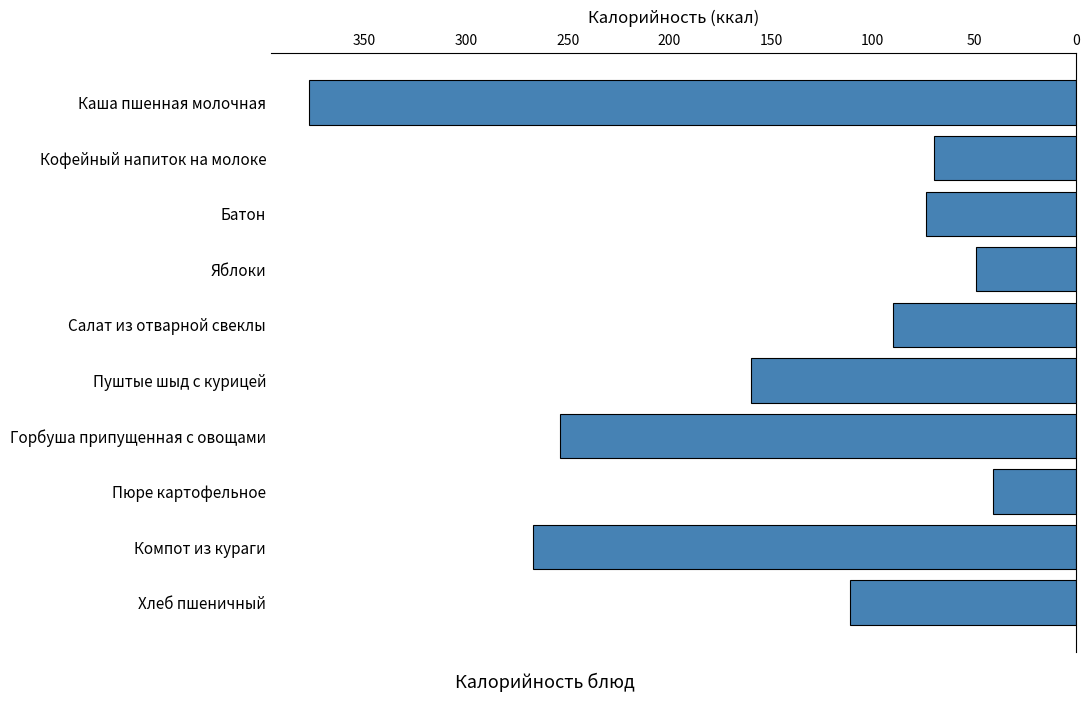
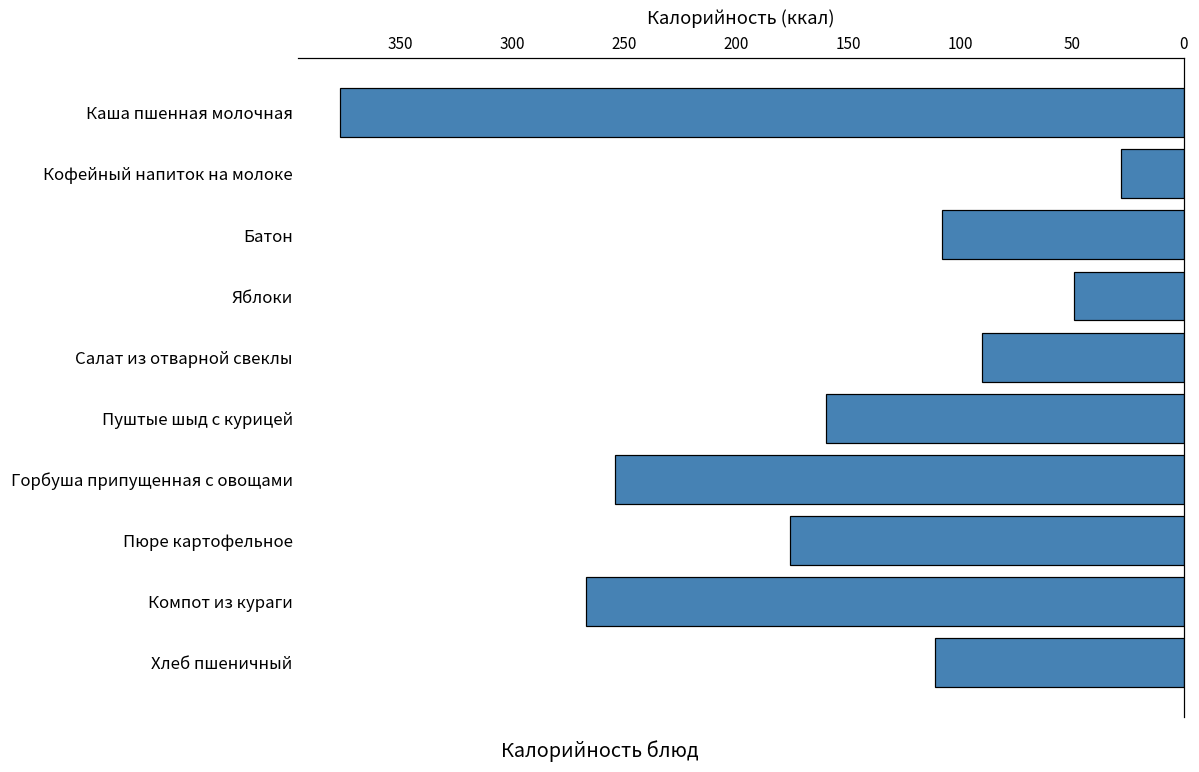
Кофейный напиток на молоке: 70 -> 28
Батон: 74 -> 108
Пюре картофельное: 41 -> 176
